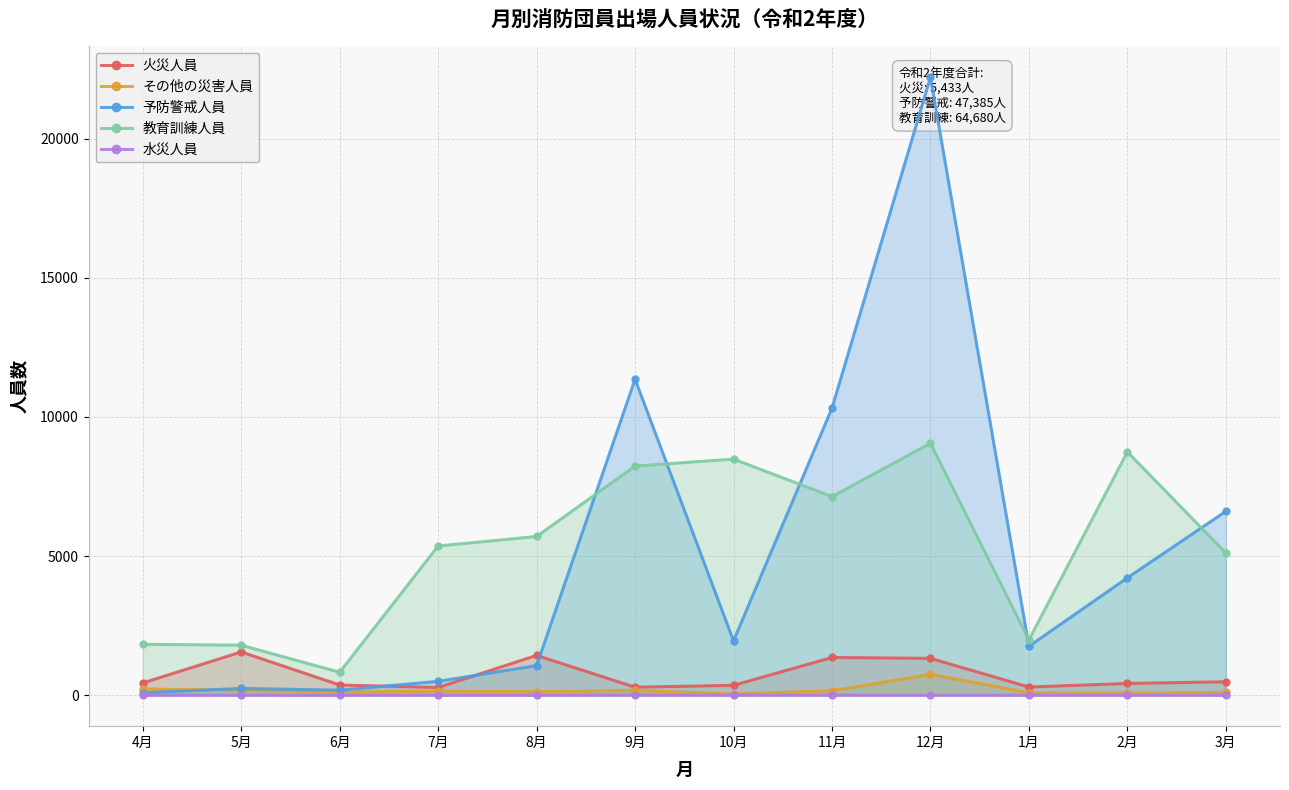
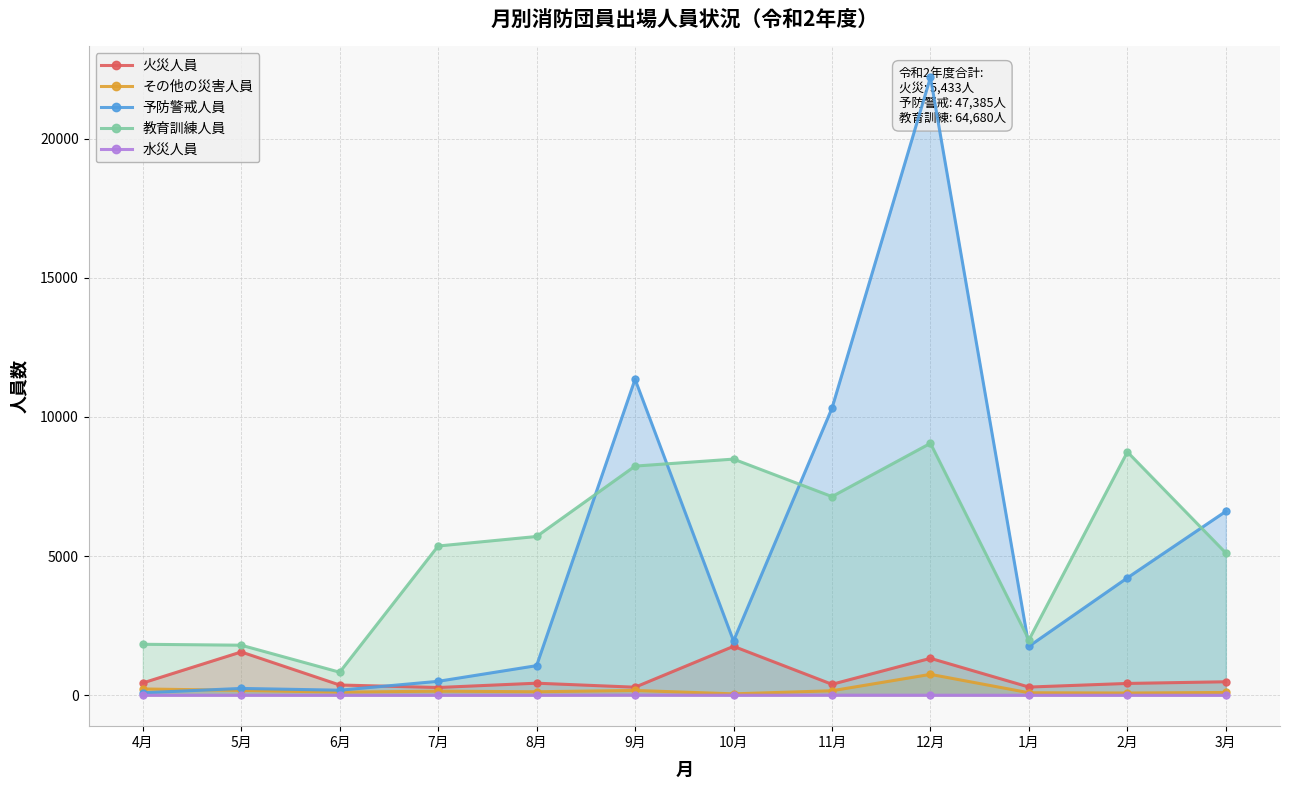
火災人員, 8月: 1400 -> 400
火災人員, 10月: 400 -> 1800
火災人員, 11月: 1400 -> 400
